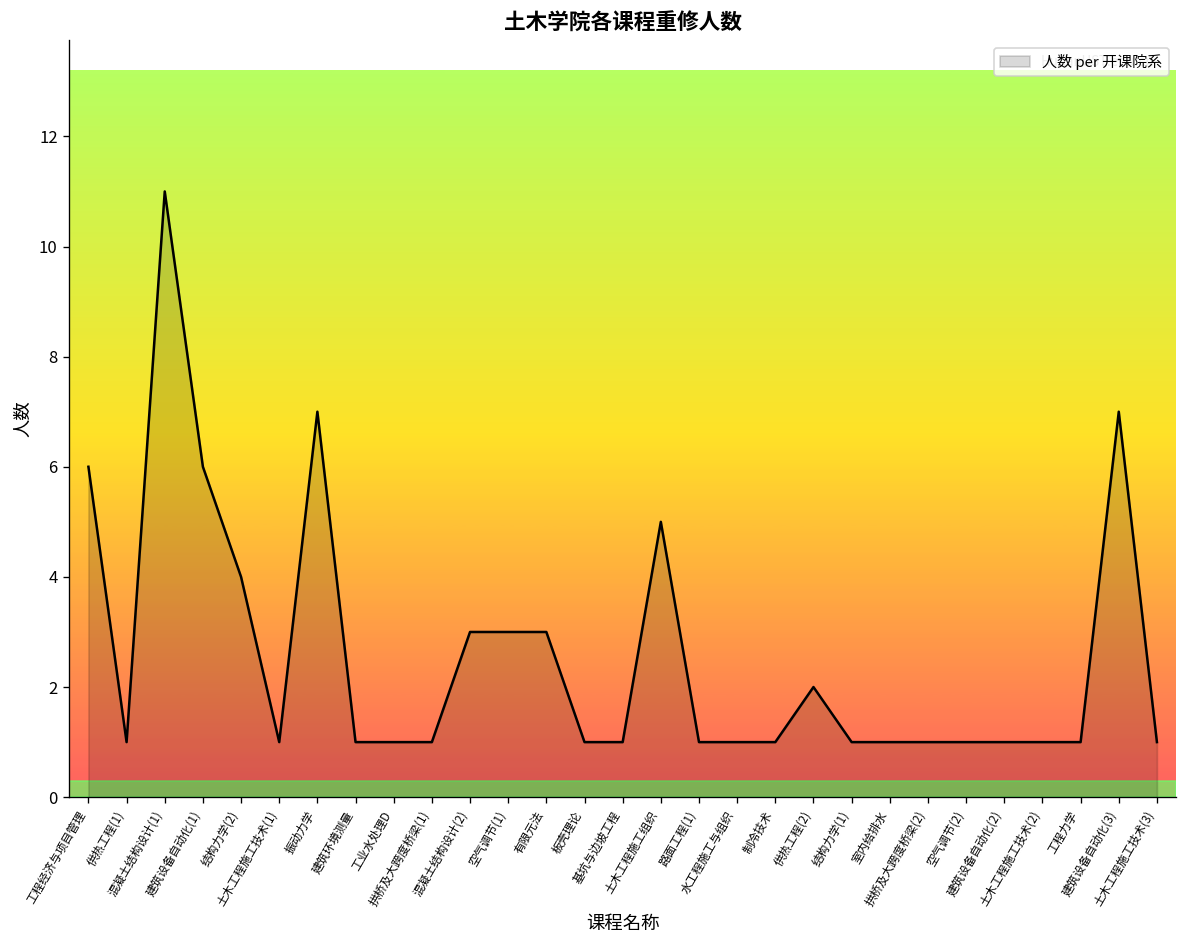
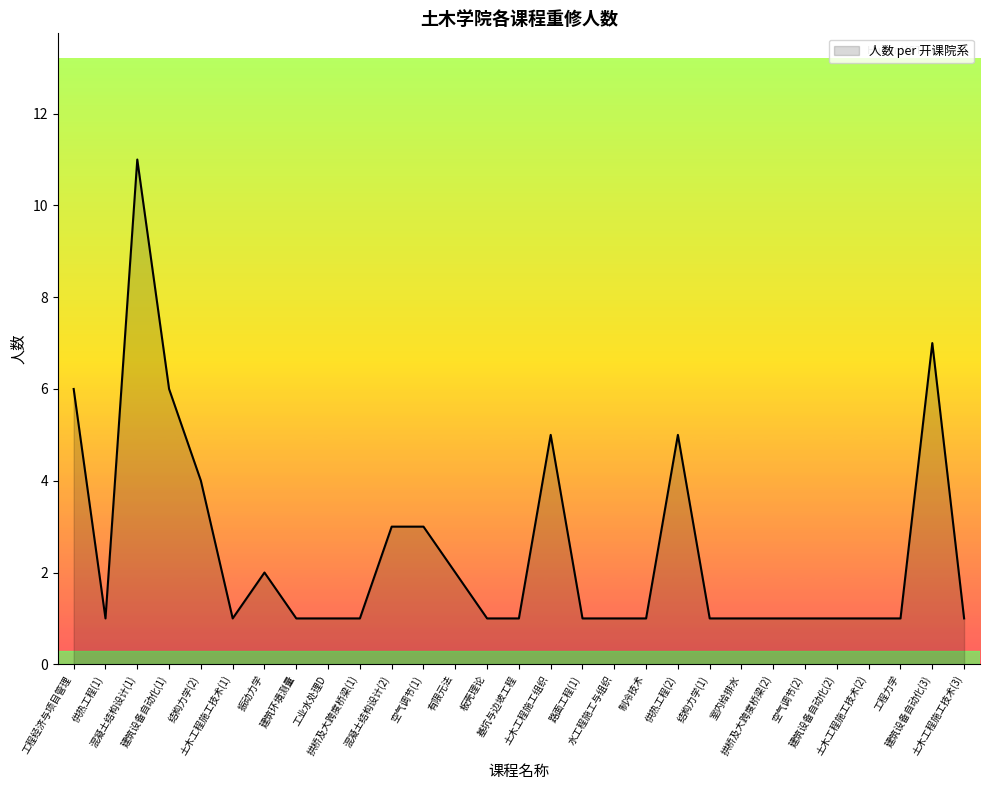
振动力学: 7 -> 2
有限元法: 3 -> 2
供热工程(2): 2 -> 5
